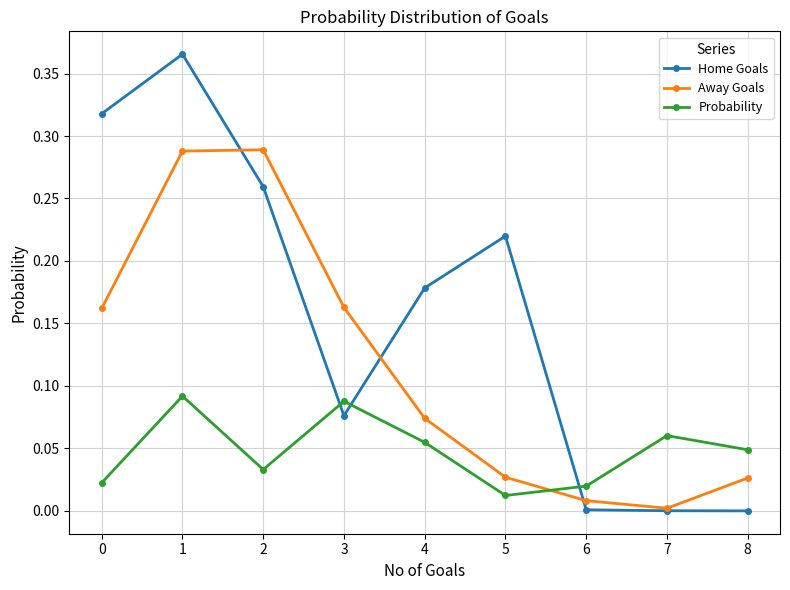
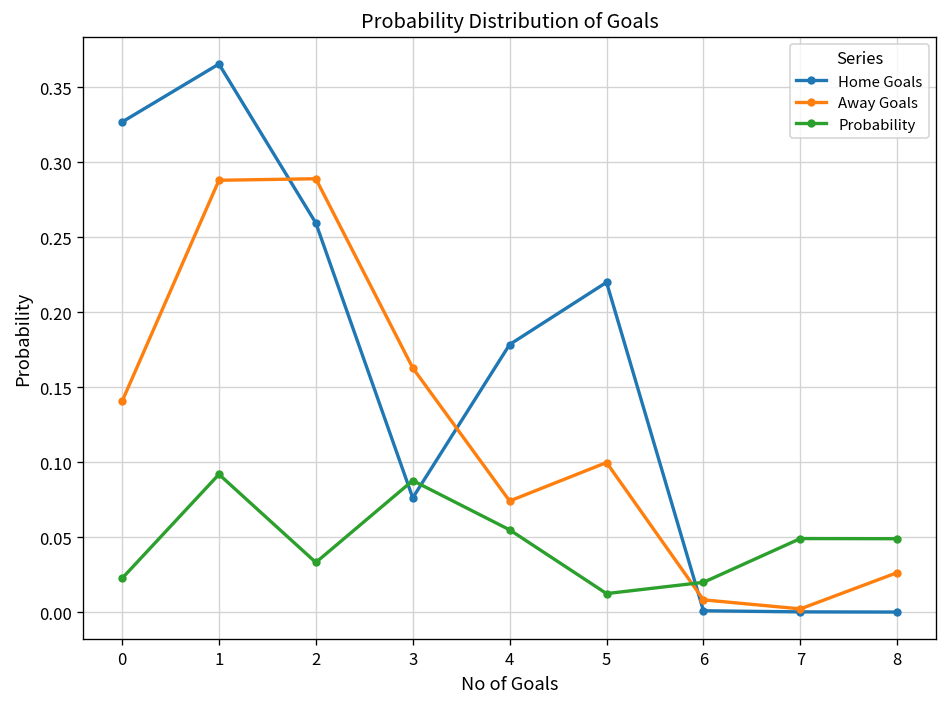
Home Goals, 0: 0.318 -> 0.327
Away Goals, 0: 0.162 -> 0.140
Away Goals, 5: 0.027 -> 0.100
Probability, 7: 0.060 -> 0.049
